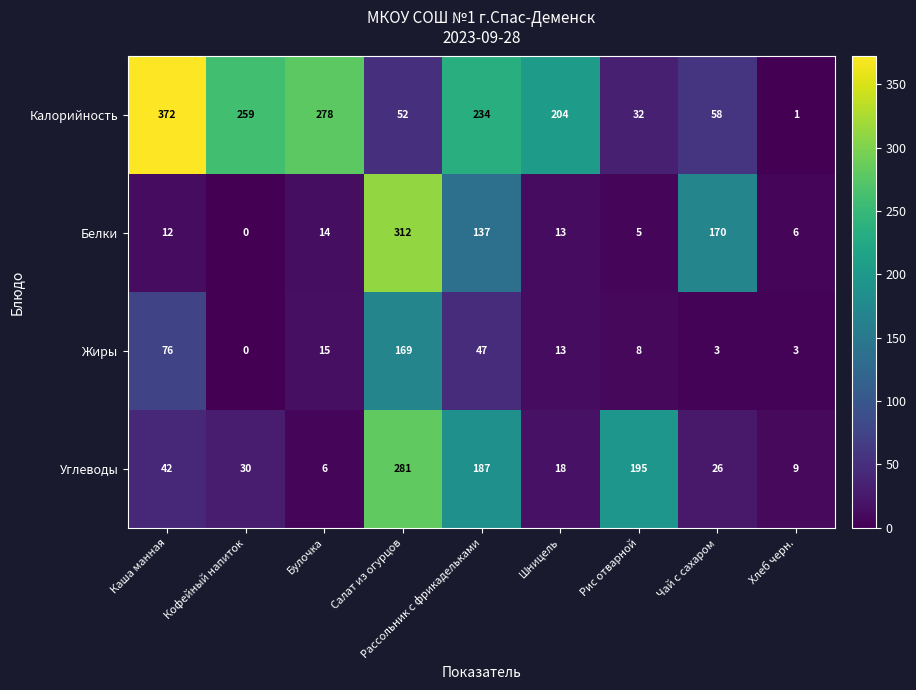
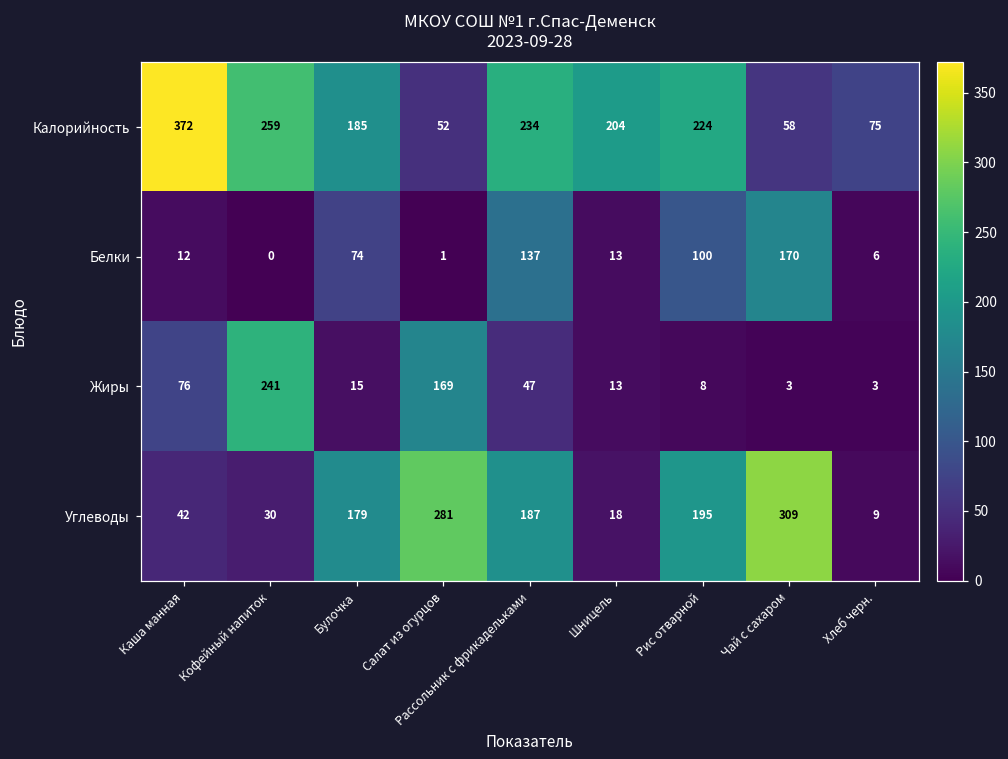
Калорийность, Булочка: 278 -> 185
Калорийность, Рис отварной: 32 -> 224
Калорийность, Хлеб черн.: 1 -> 75
Белки, Булочка: 14 -> 74
Белки, Салат из огурцов: 312 -> 1
Белки, Рис отварной: 5 -> 100
Жиры, Кофейный напиток: 0 -> 241
Углеводы, Булочка: 6 -> 179
Углеводы, Чай с сахаром: 26 -> 309
